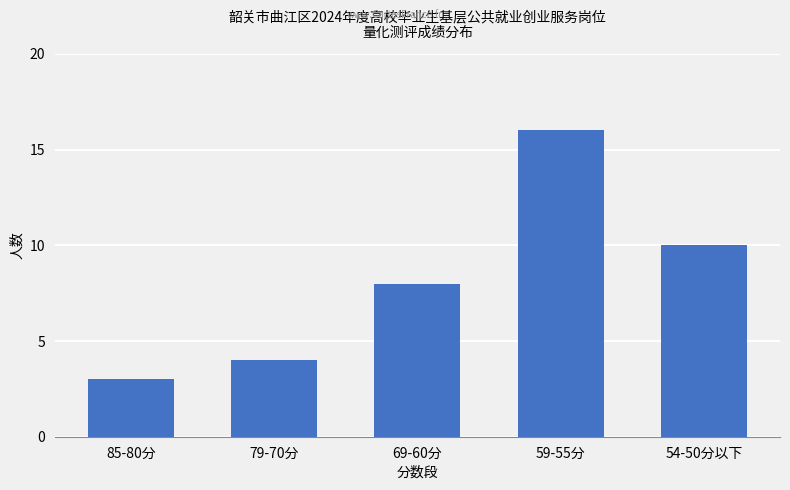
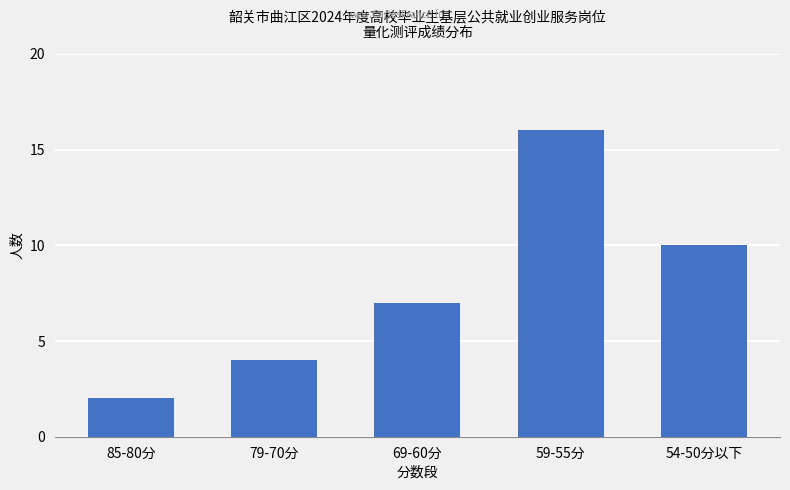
85-80分: 3 -> 2
69-60分: 8 -> 7
